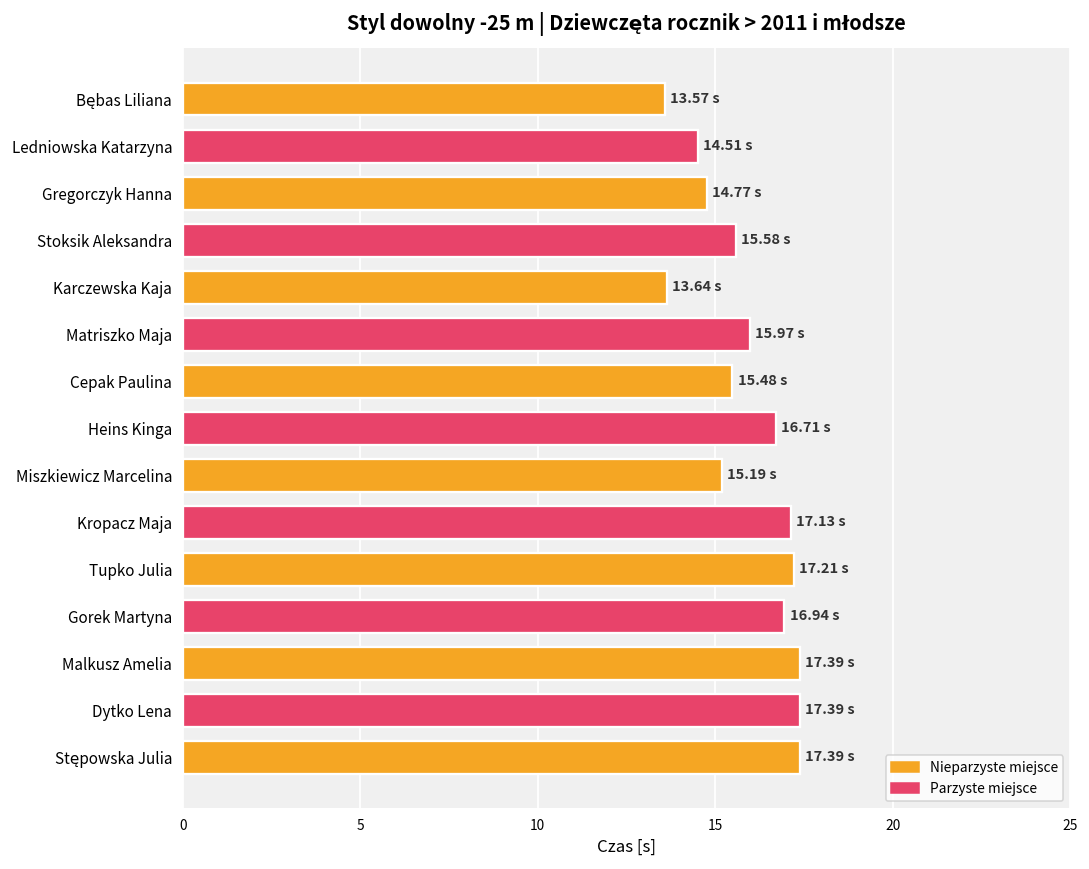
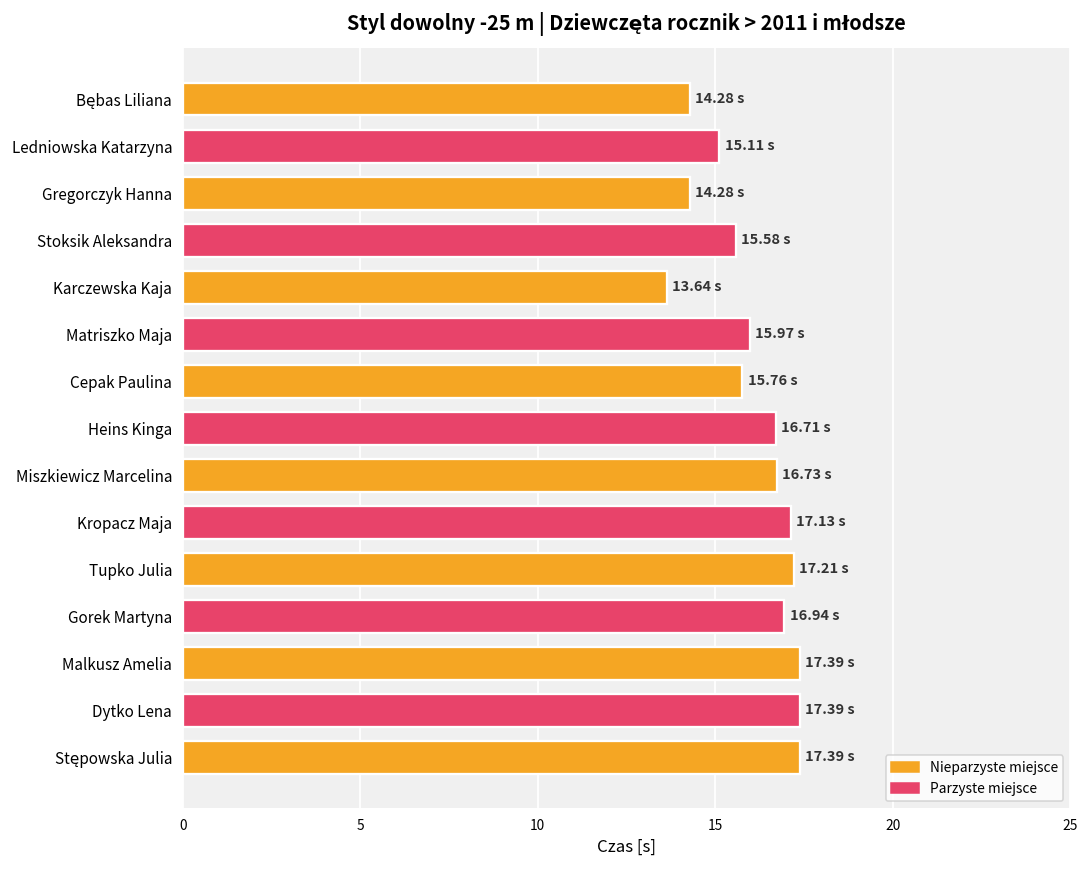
Bębas Liliana: 13.57 -> 14.28
Ledniowska Katarzyna: 14.51 -> 15.11
Gregorczyk Hanna: 14.77 -> 14.28
Cepak Paulina: 15.48 -> 15.76
Miszkiewicz Marcelina: 15.19 -> 16.73
